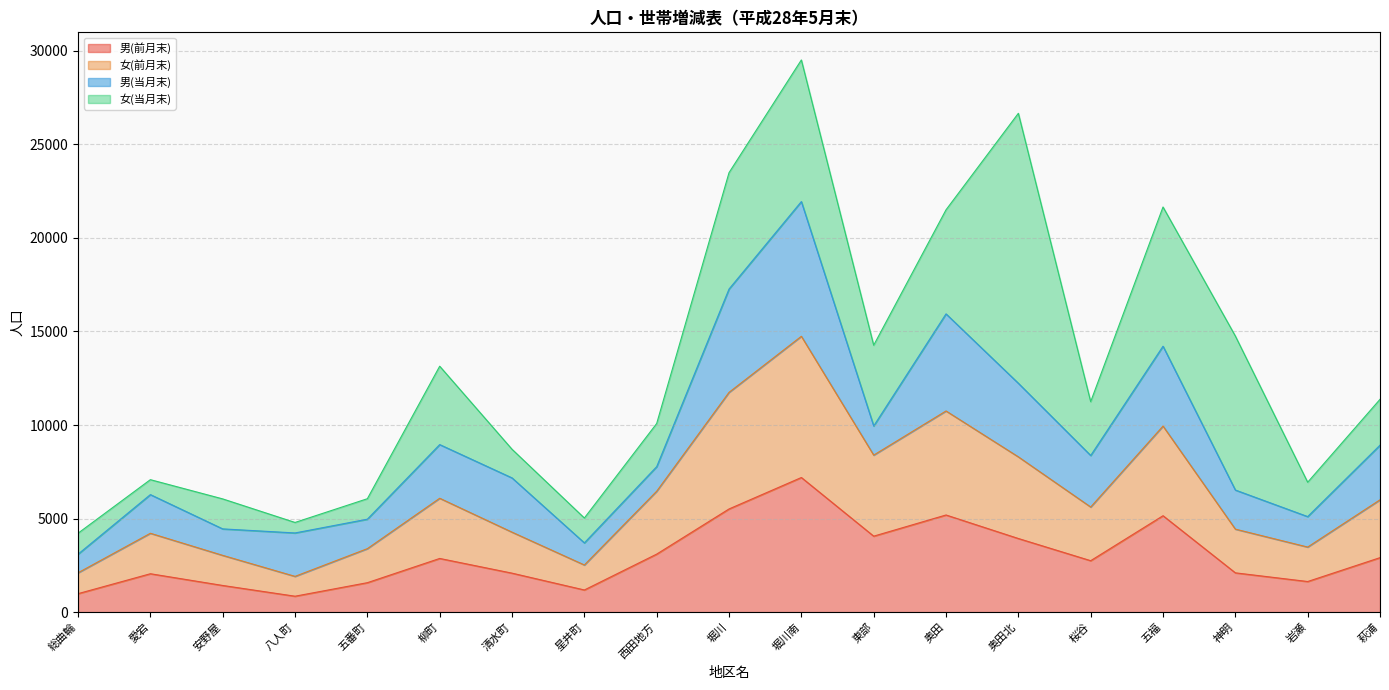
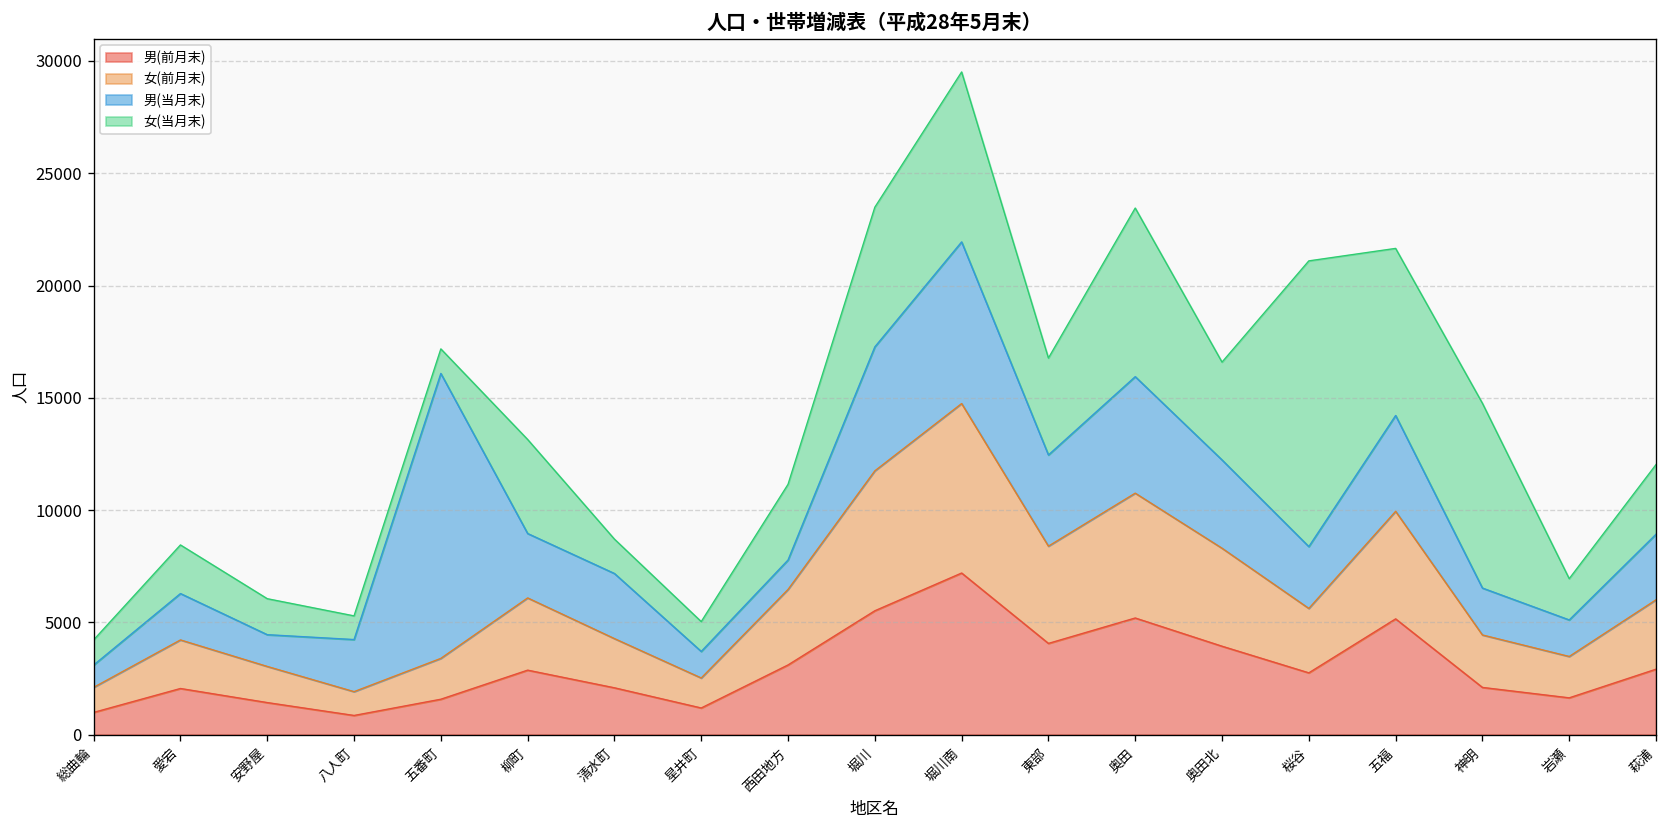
女(当月末), 愛宕: 800 -> 2200
女(当月末), 八人町: 600 -> 1100
男(当月末), 五番町: 1600 -> 12700
女(当月末), 西田地方: 2300 -> 3400
男(当月末), 東部: 1600 -> 4100
女(当月末), 奥田: 5600 -> 7500
女(当月末), 奥田北: 14400 -> 4400
女(当月末), 桜谷: 2900 -> 12700
女(当月末), 萩浦: 2500 -> 3100
